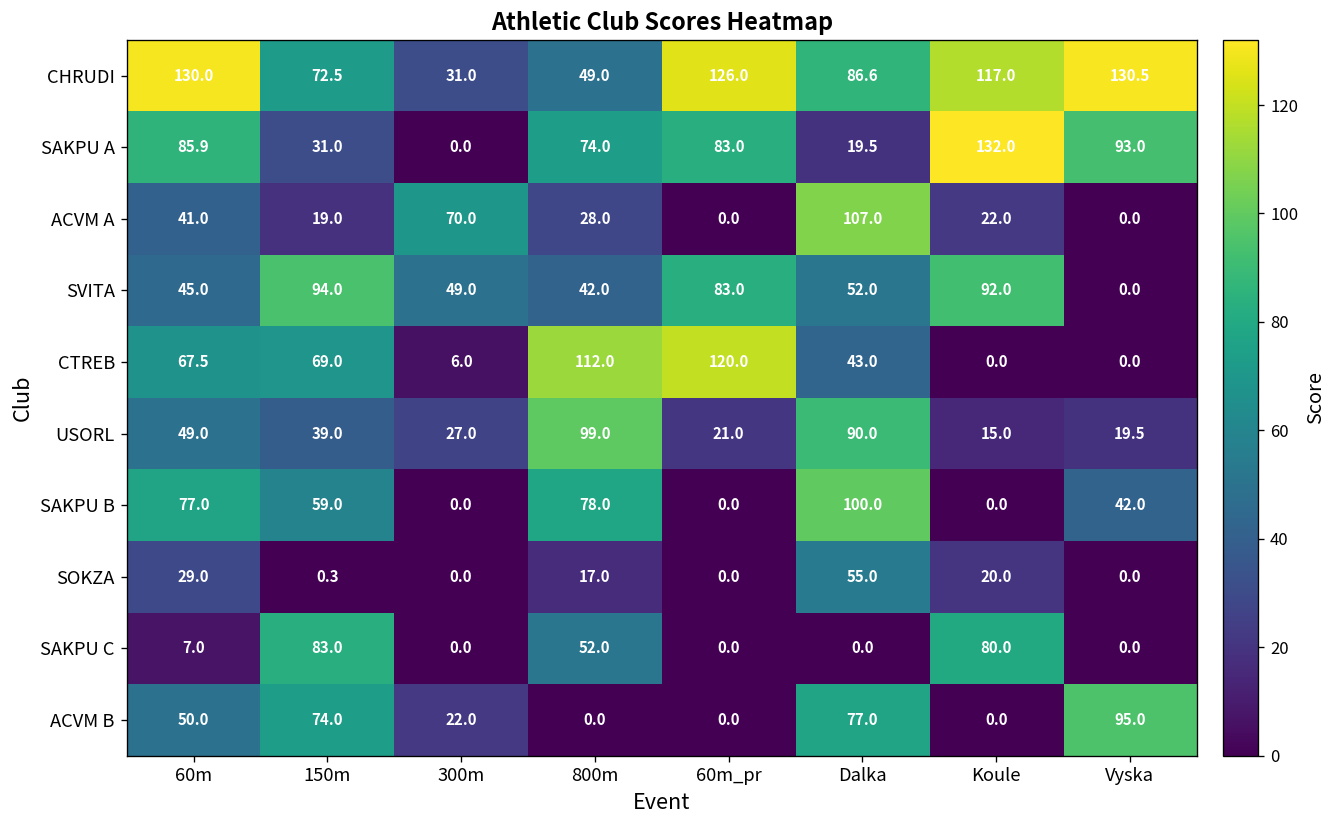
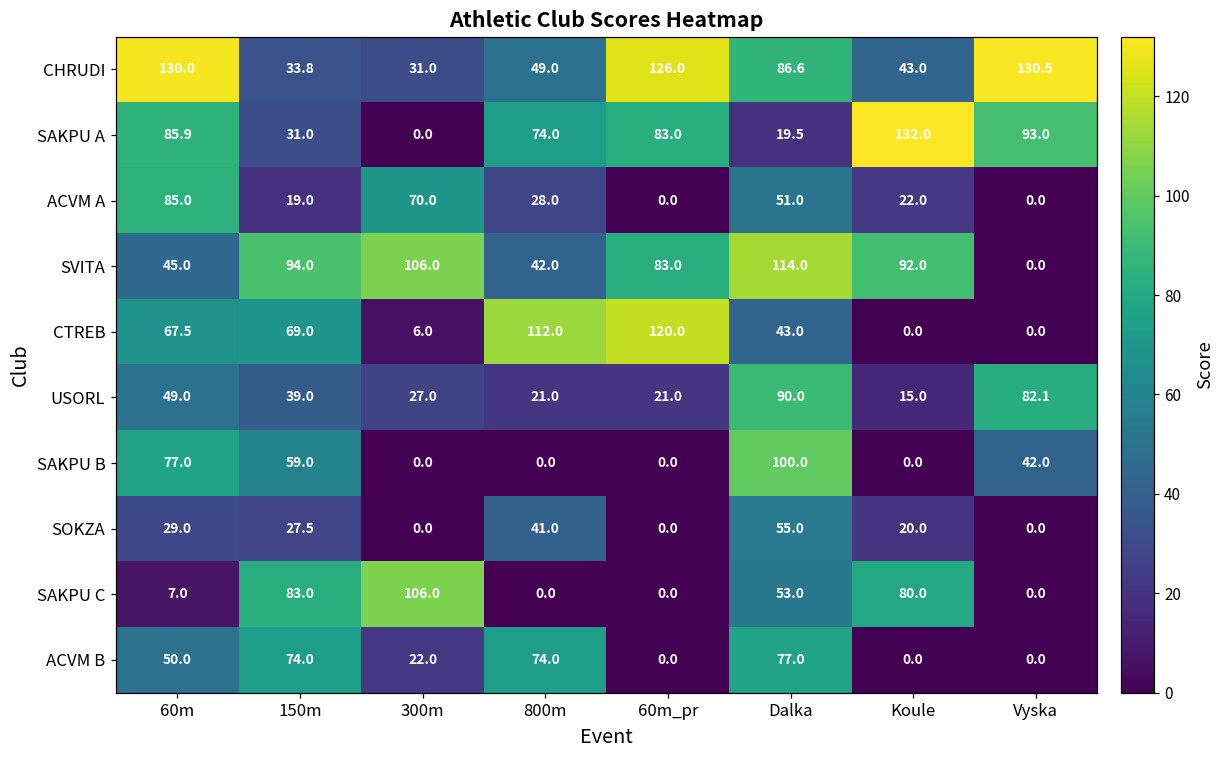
CHRUDI, 150m: 72.5 -> 33.8
CHRUDI, Koule: 117.0 -> 43.0
ACVM A, 60m: 41.0 -> 85.0
ACVM A, Dalka: 107.0 -> 51.0
SVITA, 300m: 49.0 -> 106.0
SVITA, Dalka: 52.0 -> 114.0
USORL, 800m: 99.0 -> 21.0
USORL, Vyska: 19.5 -> 82.1
SAKPU B, 800m: 78.0 -> 0.0
SOKZA, 150m: 0.3 -> 27.5
SOKZA, 800m: 17.0 -> 41.0
SAKPU C, 300m: 0.0 -> 106.0
SAKPU C, 800m: 52.0 -> 0.0
SAKPU C, Dalka: 0.0 -> 53.0
ACVM B, 800m: 0.0 -> 74.0
ACVM B, Vyska: 95.0 -> 0.0
